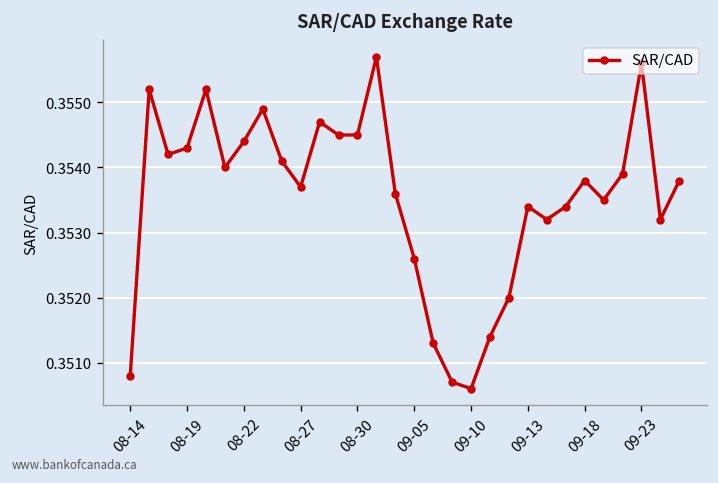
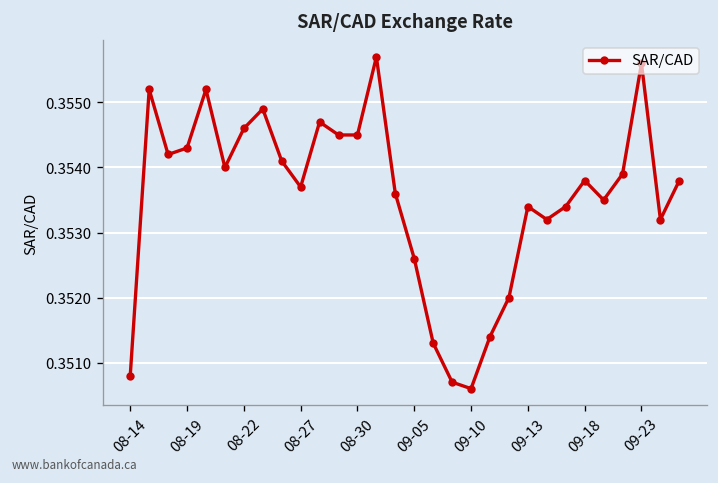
08-22: 0.3544 -> 0.3546
